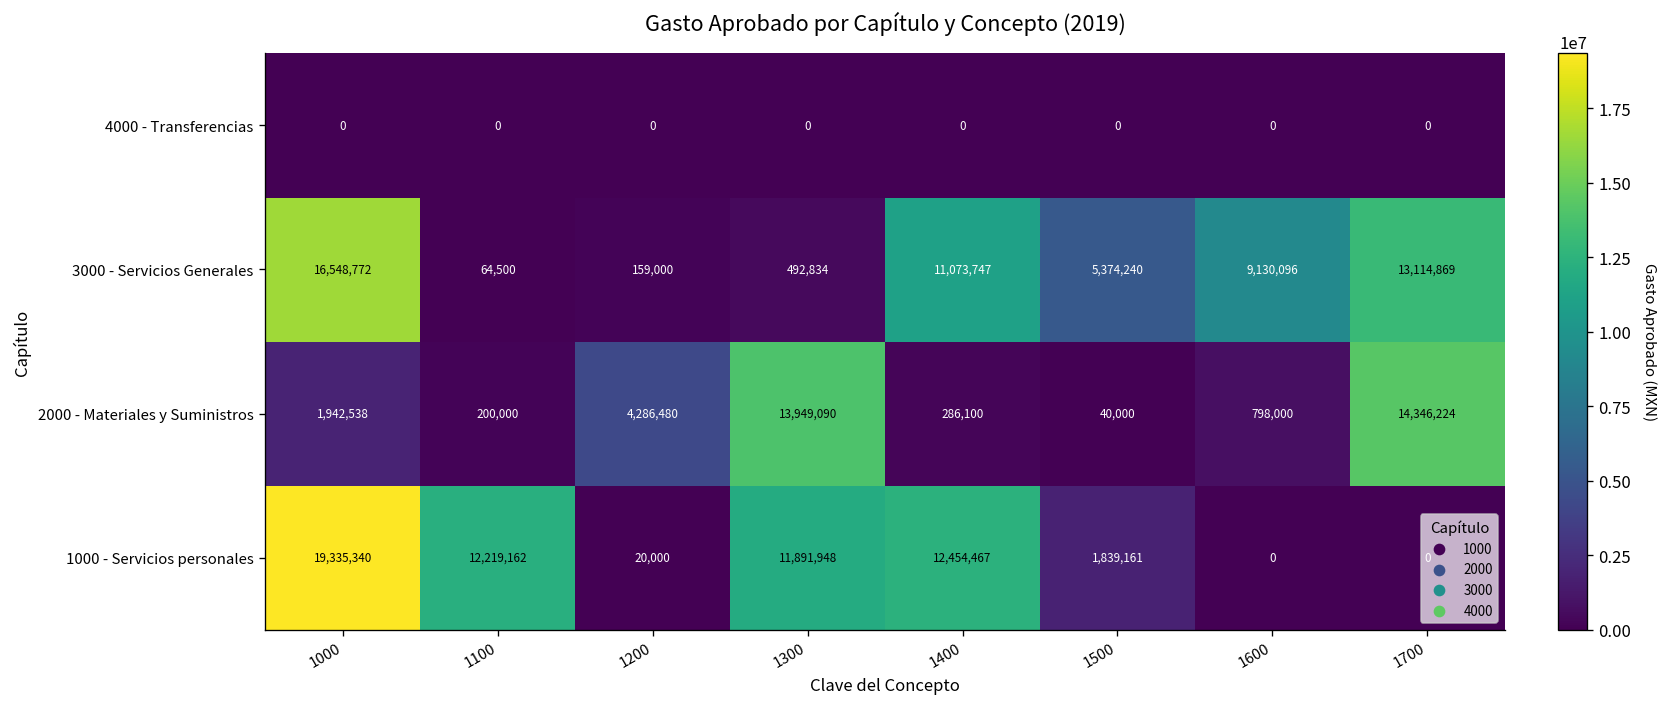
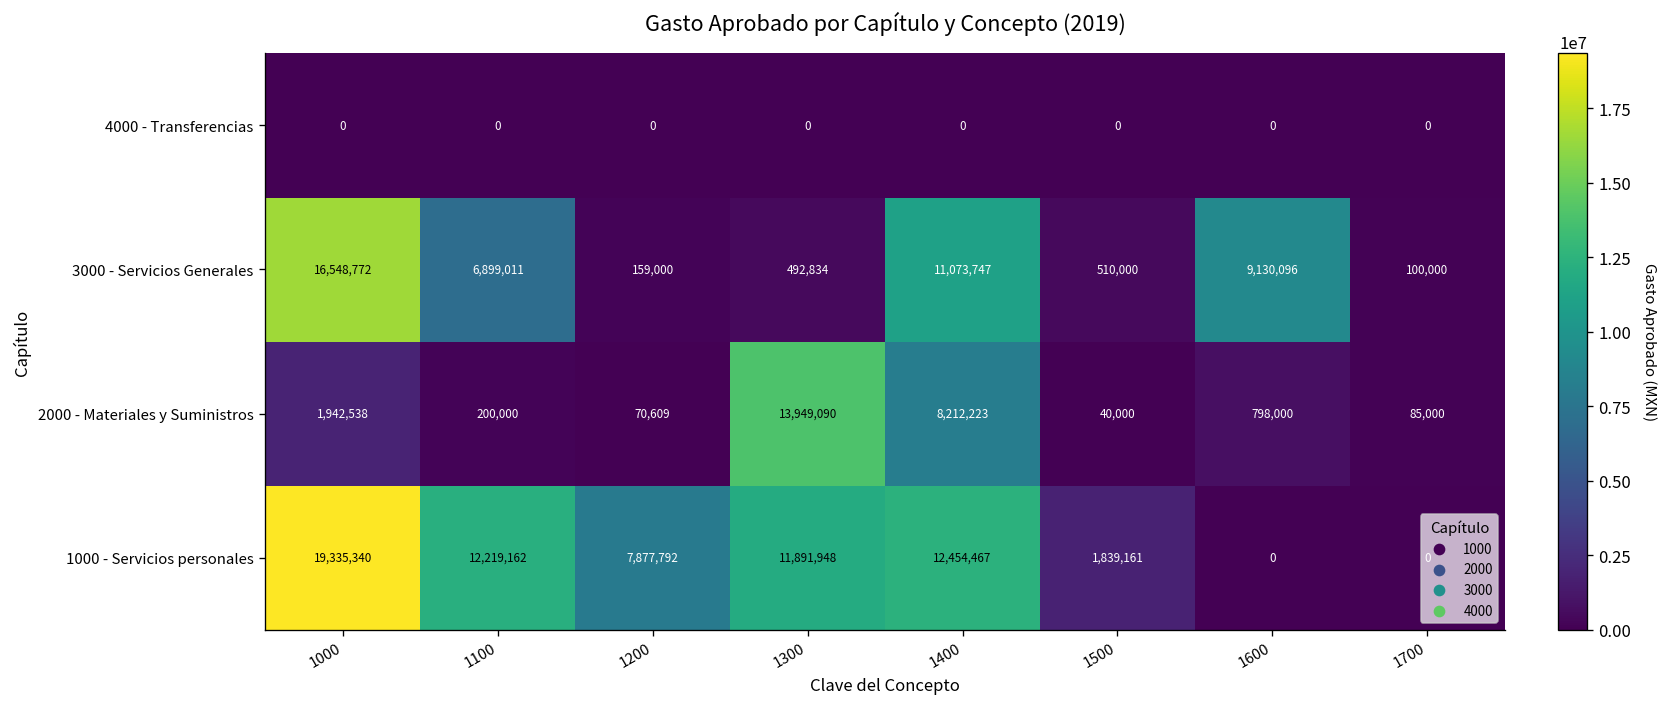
3000 - Servicios Generales, 1100: 64,500 -> 6,899,011
3000 - Servicios Generales, 1500: 5,374,240 -> 510,000
3000 - Servicios Generales, 1700: 13,114,869 -> 100,000
2000 - Materiales y Suministros, 1200: 4,286,480 -> 70,609
2000 - Materiales y Suministros, 1400: 286,100 -> 8,212,223
2000 - Materiales y Suministros, 1700: 14,346,224 -> 85,000
1000 - Servicios personales, 1200: 20,000 -> 7,877,792
